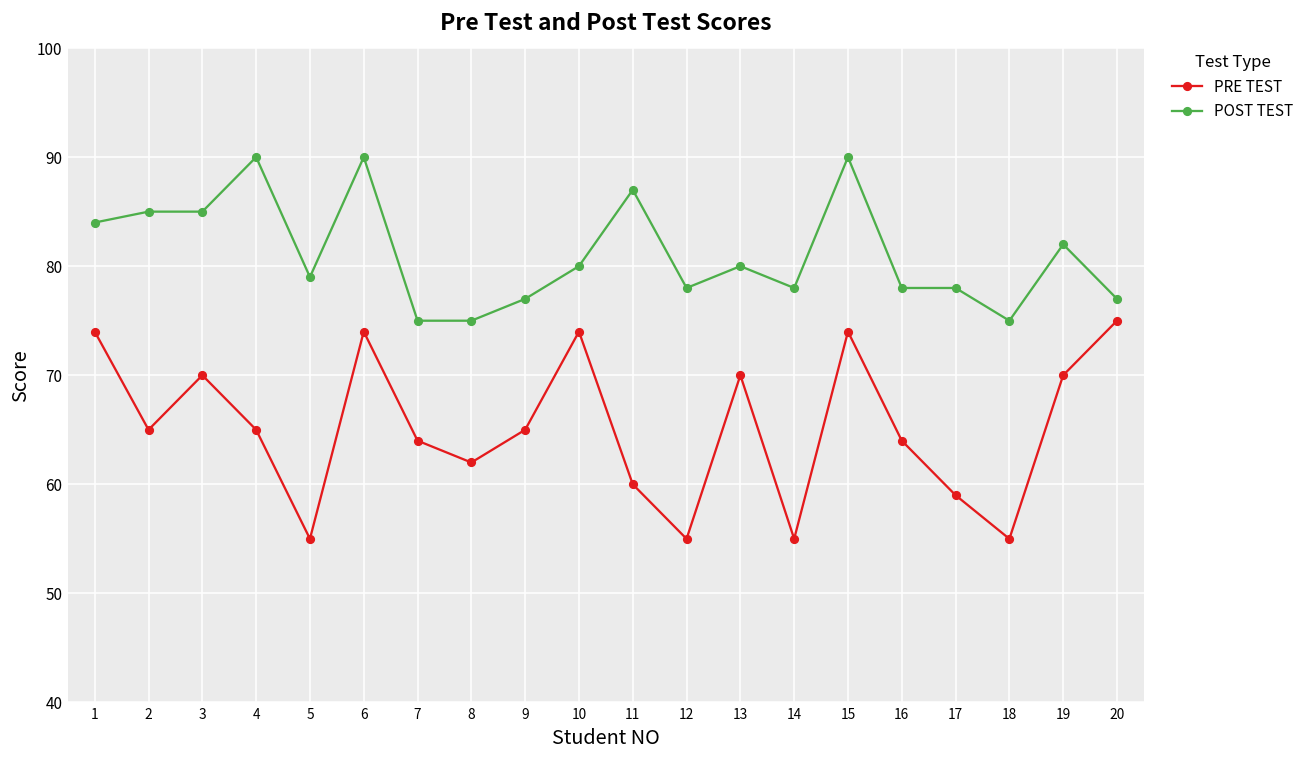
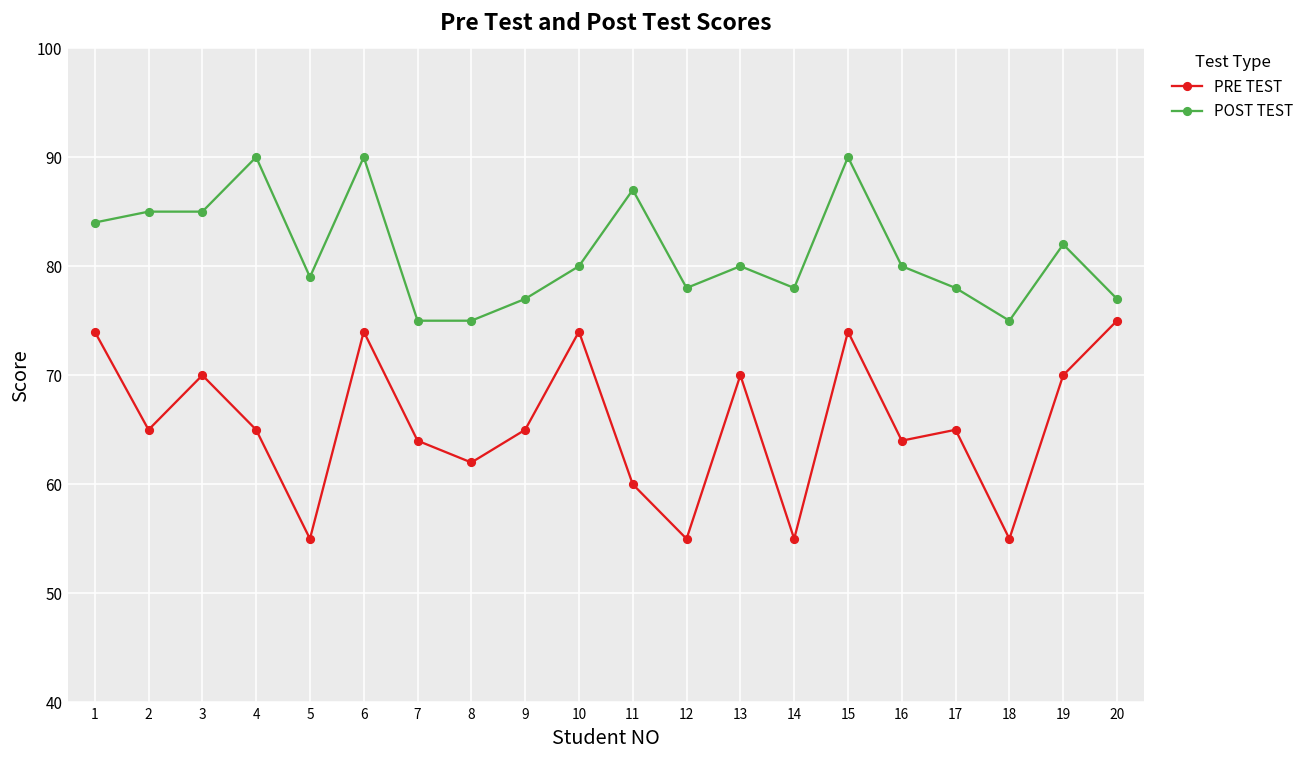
POST TEST, 16: 78 -> 80
PRE TEST, 17: 59 -> 65
